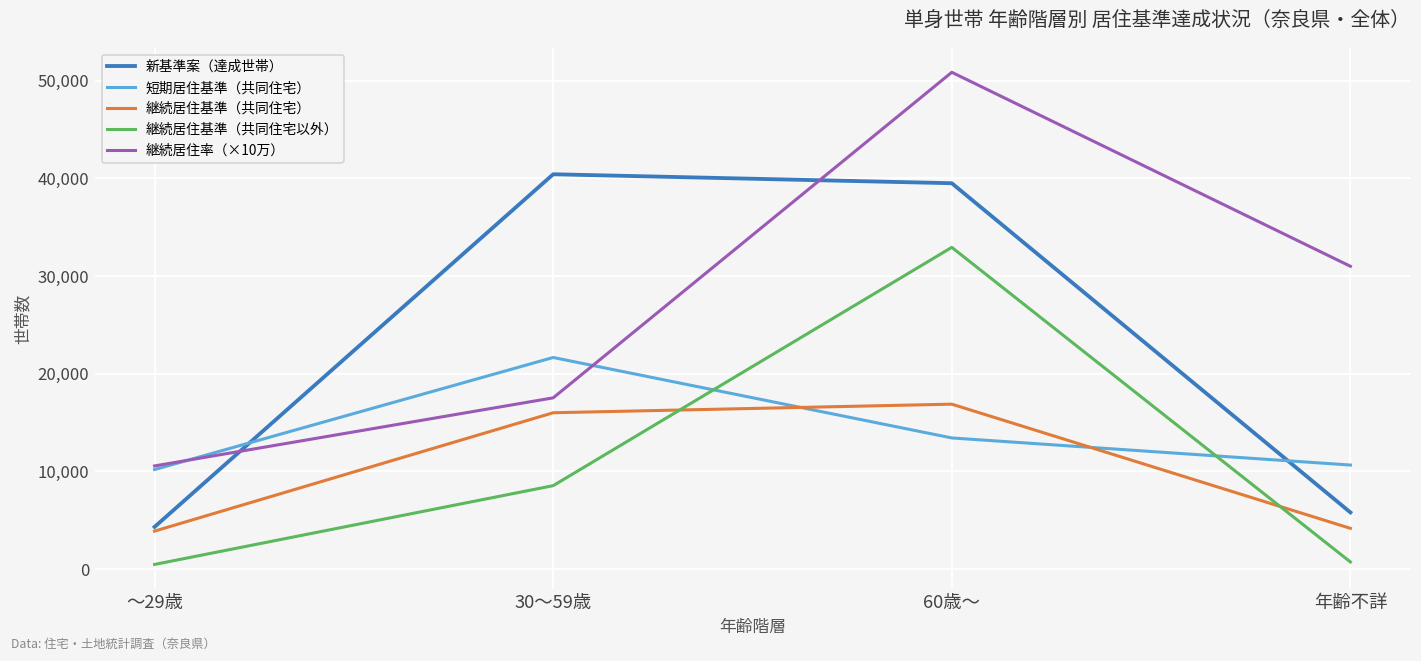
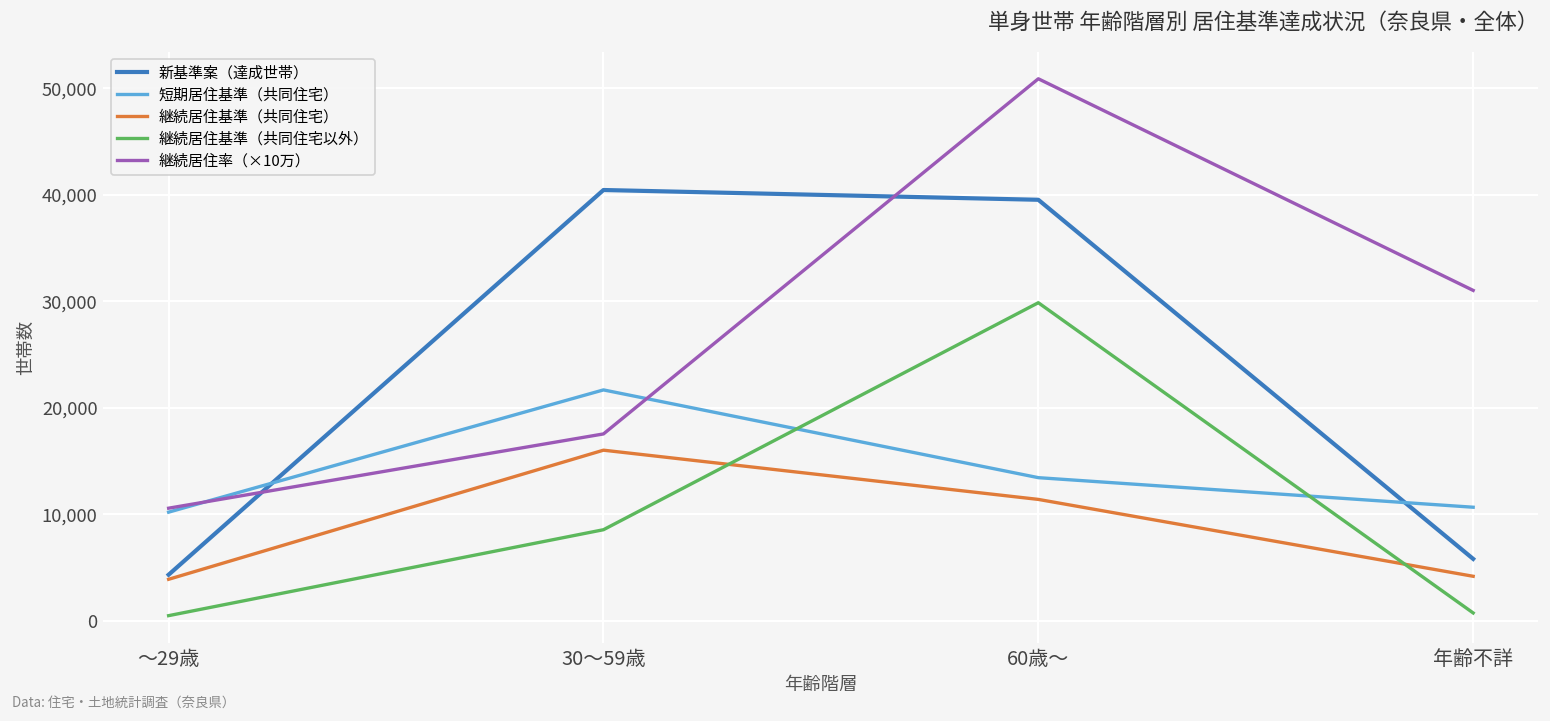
継続居住基準（共同住宅）, 60歳～: 17,000 -> 11,000
継続居住基準（共同住宅以外）, 60歳～: 33,000 -> 30,000
